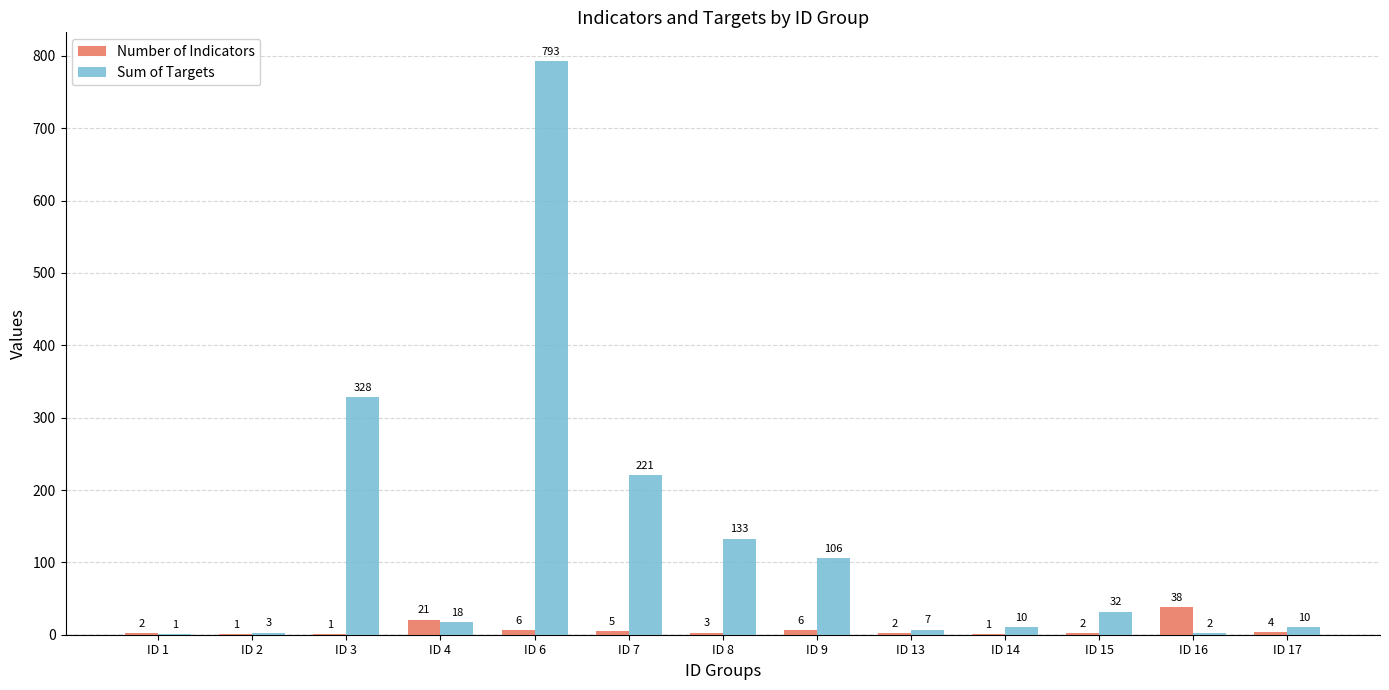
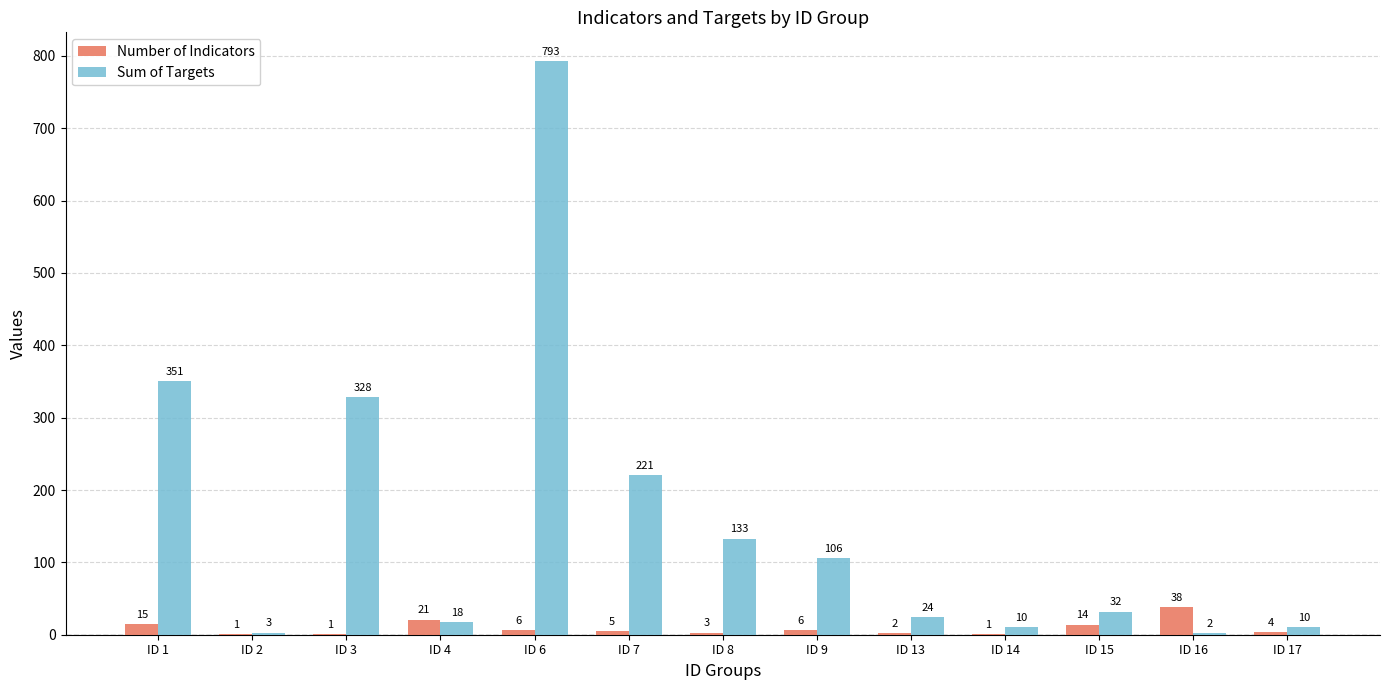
Number of Indicators, ID 1: 2 -> 15
Sum of Targets, ID 1: 1 -> 351
Sum of Targets, ID 13: 7 -> 24
Number of Indicators, ID 15: 2 -> 14
